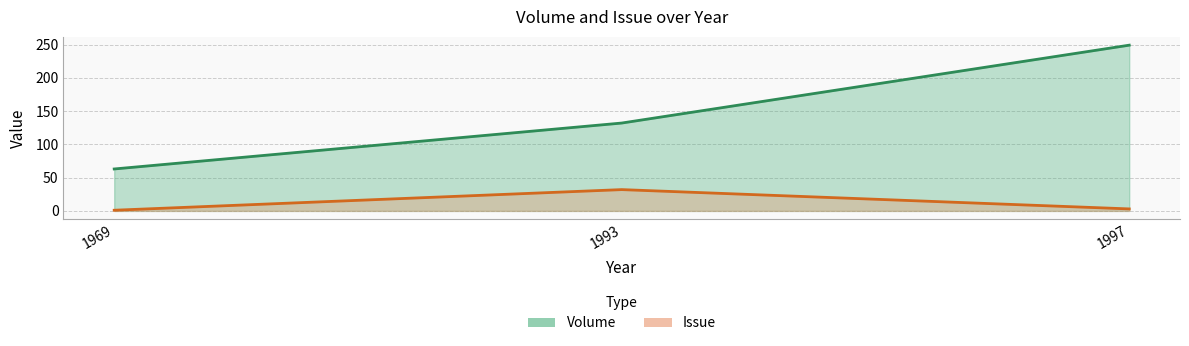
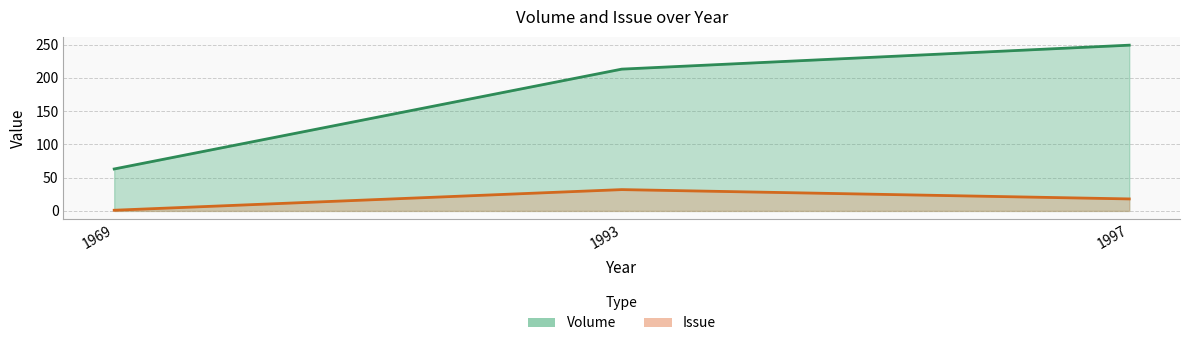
Volume, 1993: 130 -> 210
Issue, 1997: 0 -> 20
